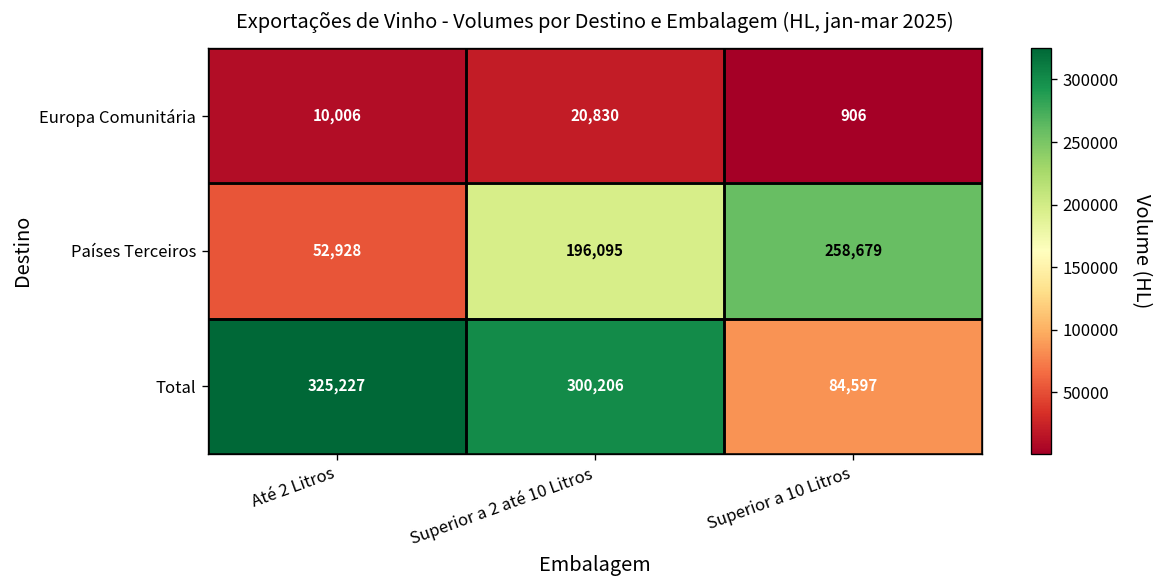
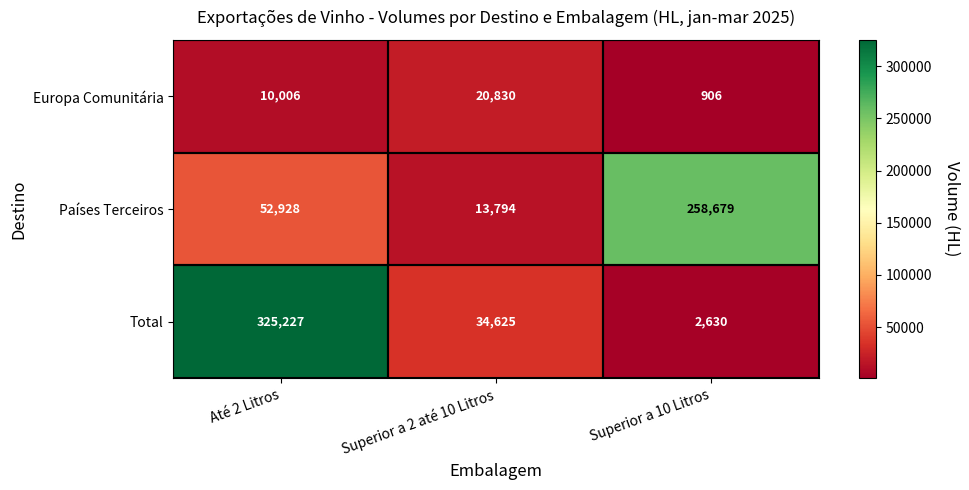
Países Terceiros, Superior a 2 até 10 Litros: 196,095 -> 13,794
Total, Superior a 2 até 10 Litros: 300,206 -> 34,625
Total, Superior a 10 Litros: 84,597 -> 2,630
